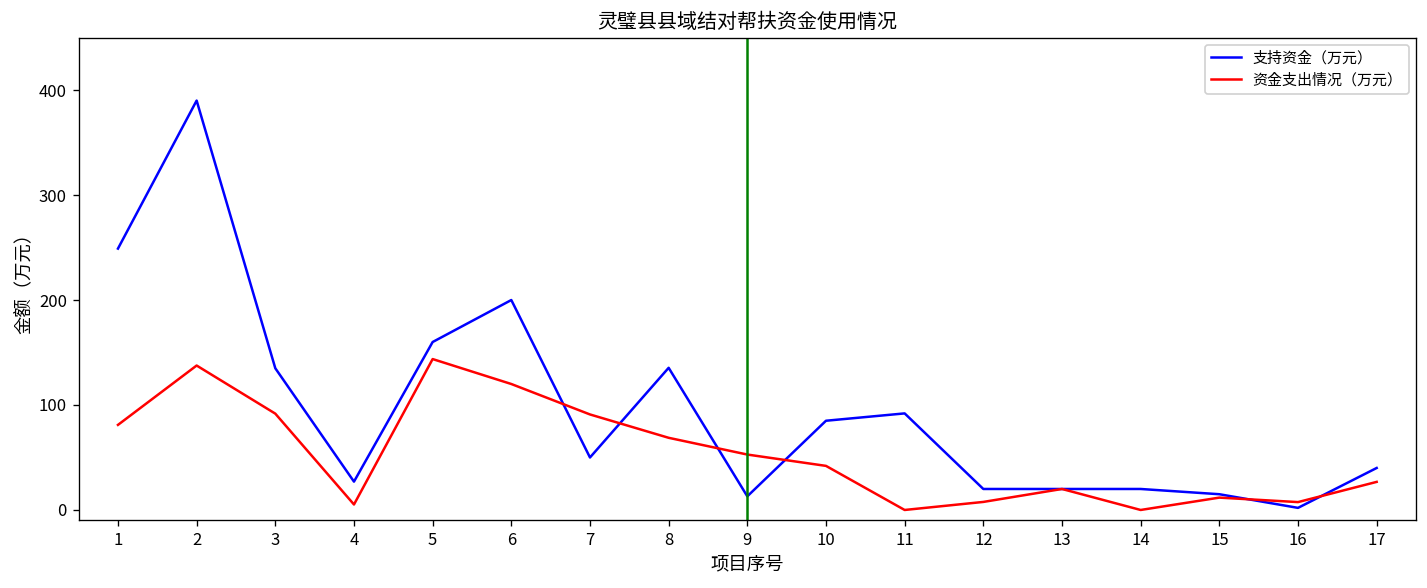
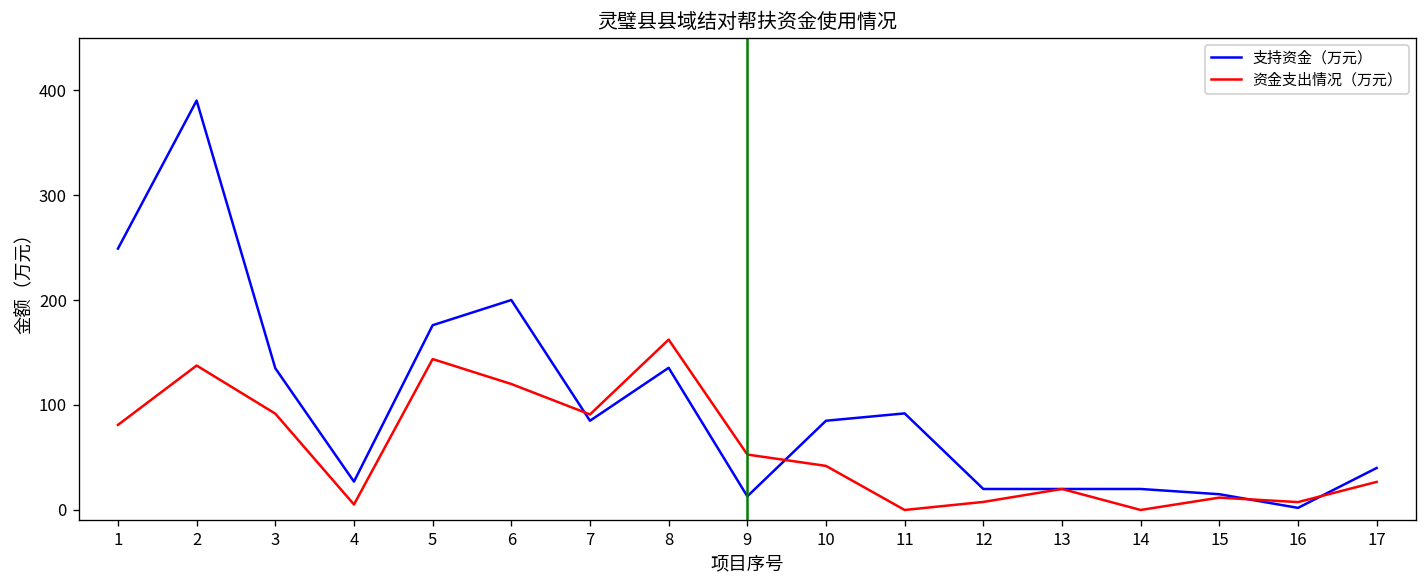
支持资金（万元）, 5: 160 -> 180
支持资金（万元）, 7: 50 -> 90
资金支出情况（万元）, 8: 70 -> 160
